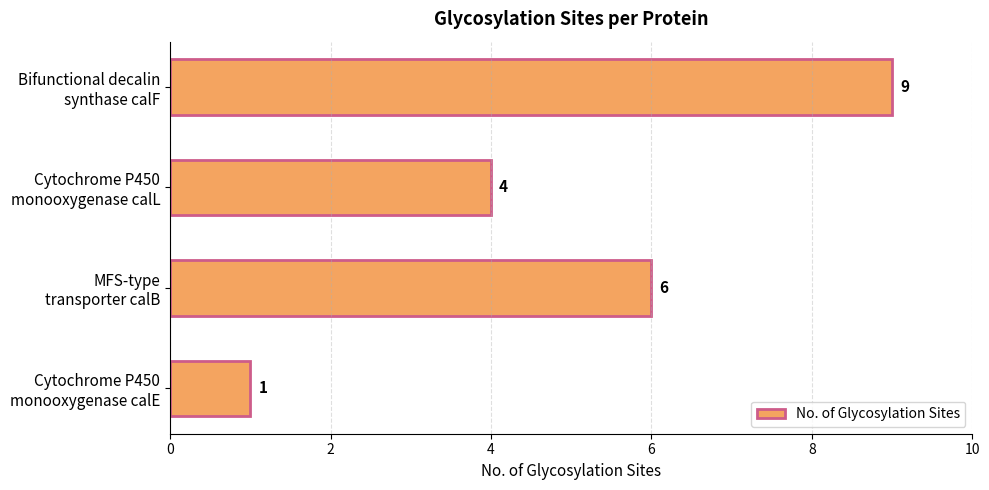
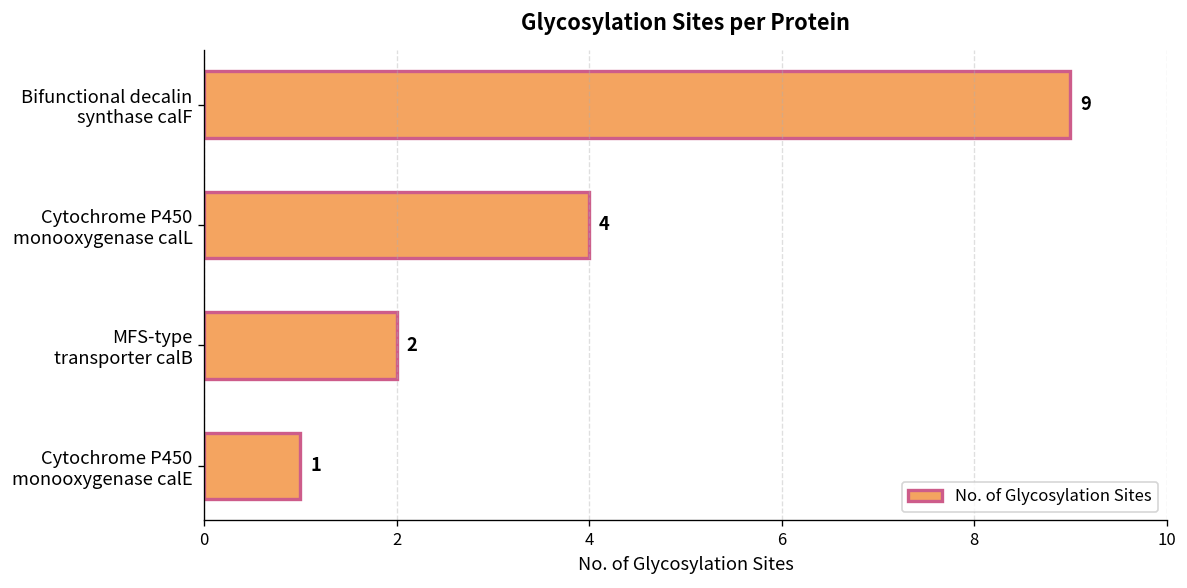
MFS-type transporter calB: 6 -> 2
